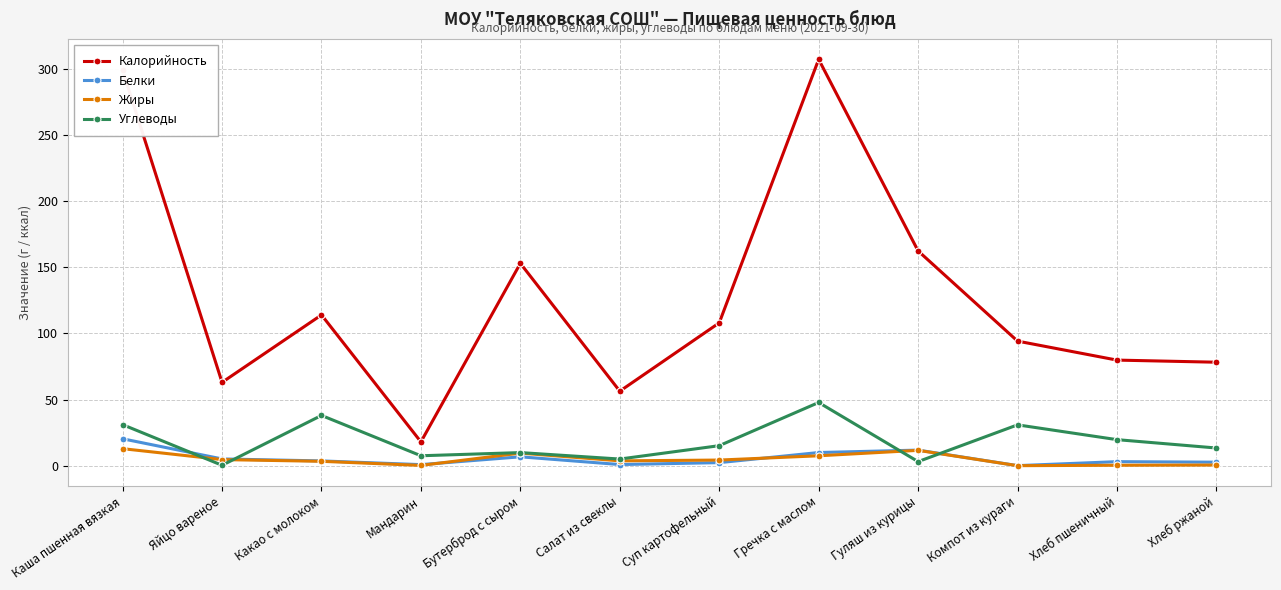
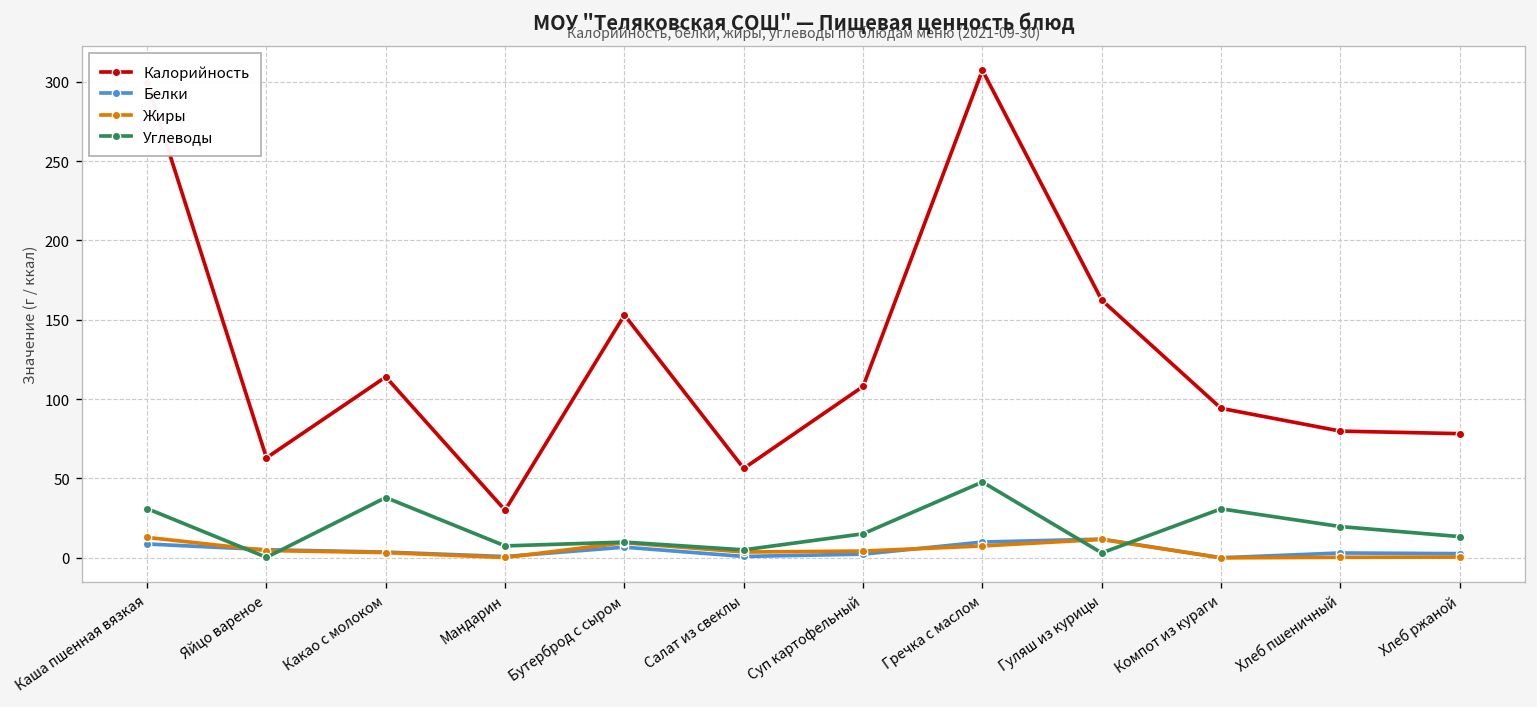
Белки, Каша пшенная вязкая: 20 -> 9
Калорийность, Мандарин: 18 -> 30
